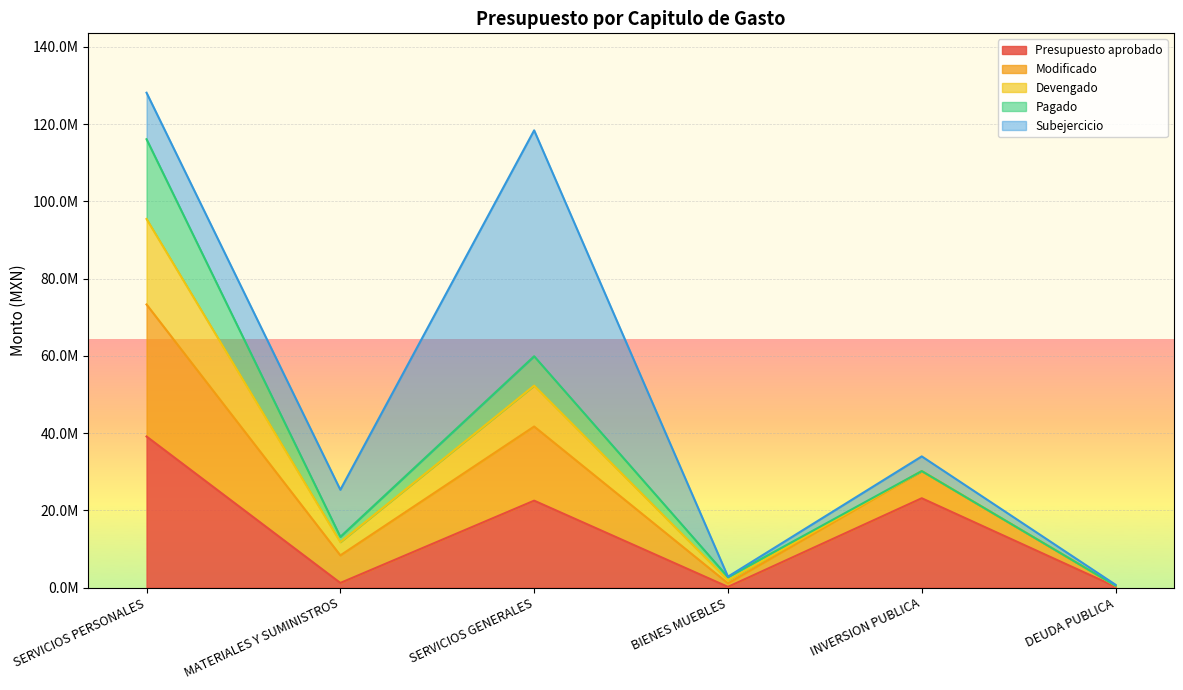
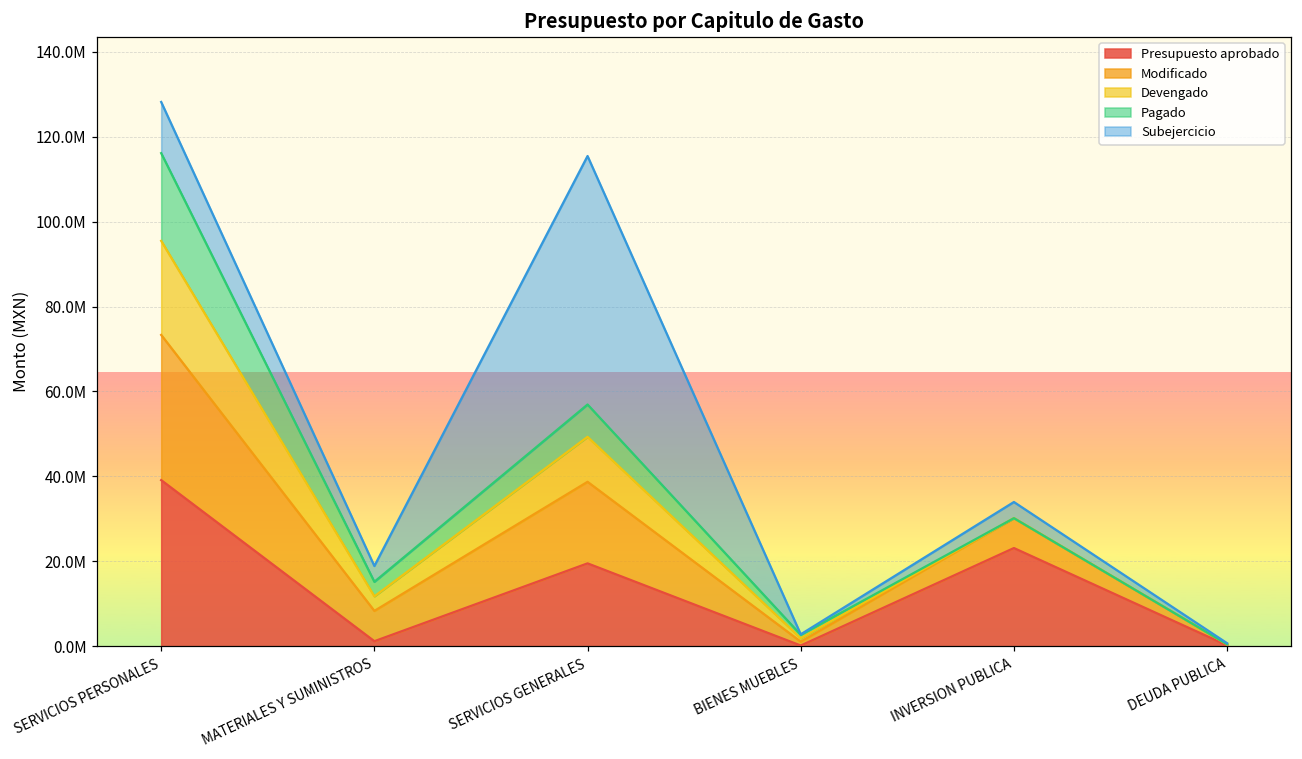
Pagado, MATERIALES Y SUMINISTROS: 1000000 -> 3000000
Subejercicio, MATERIALES Y SUMINISTROS: 12000000 -> 4000000
Presupuesto aprobado, SERVICIOS GENERALES: 23000000 -> 20000000
